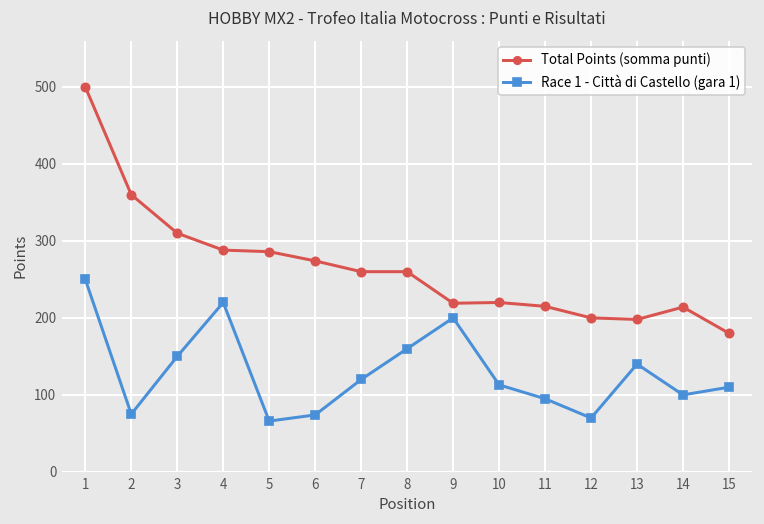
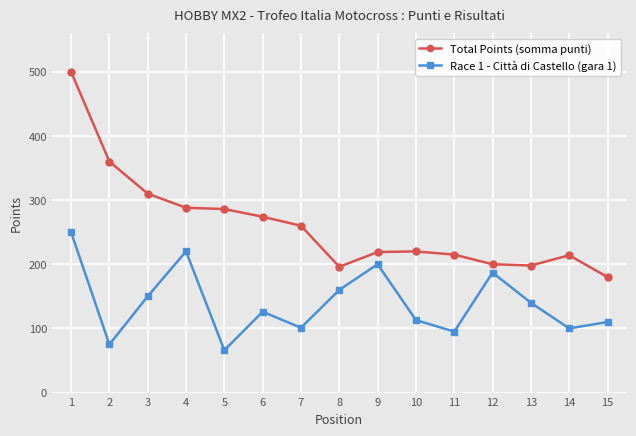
Race 1 - Città di Castello (gara 1), 6: 70 -> 130
Race 1 - Città di Castello (gara 1), 7: 120 -> 100
Total Points (somma punti), 8: 260 -> 200
Race 1 - Città di Castello (gara 1), 12: 70 -> 190
